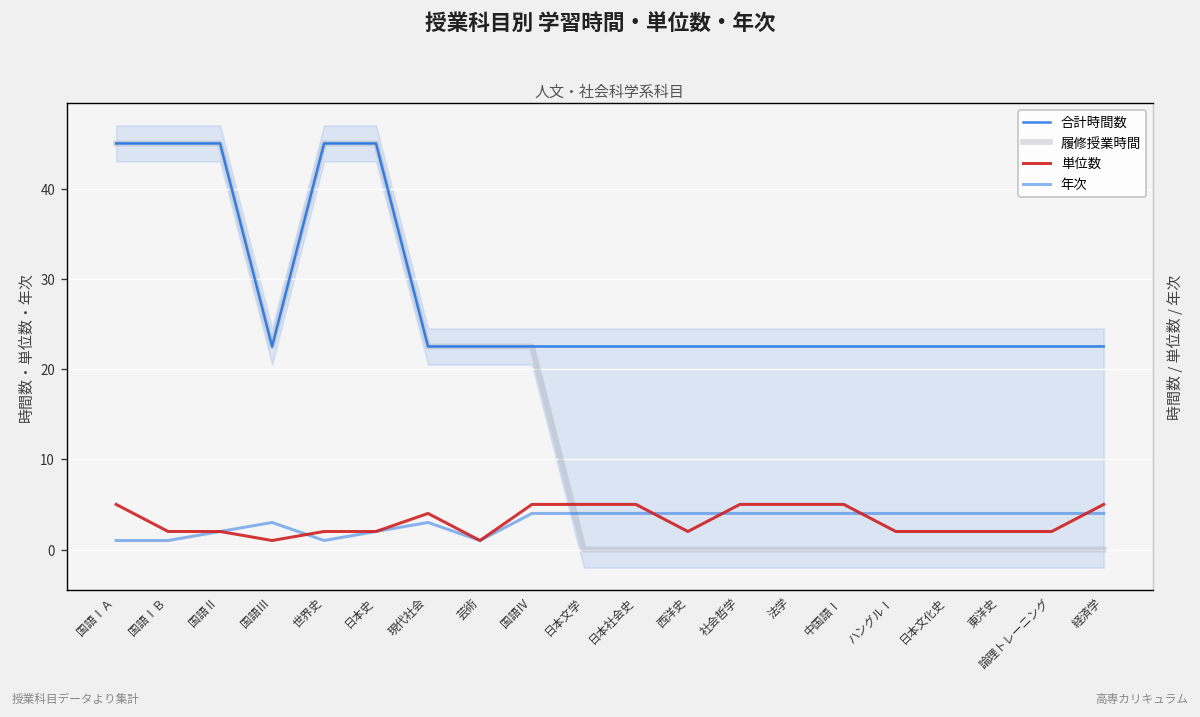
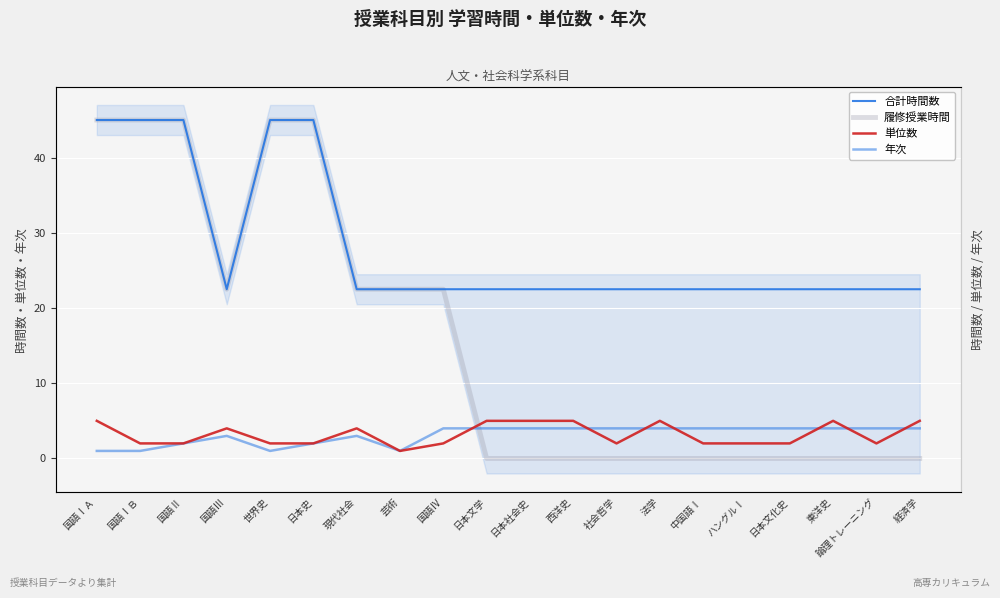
単位数, 国語Ⅲ: 1 -> 4
単位数, 国語Ⅳ: 5 -> 2
単位数, 西洋史: 2 -> 5
単位数, 社会哲学: 5 -> 2
単位数, 中国語Ⅰ: 5 -> 2
単位数, 東洋史: 2 -> 5
